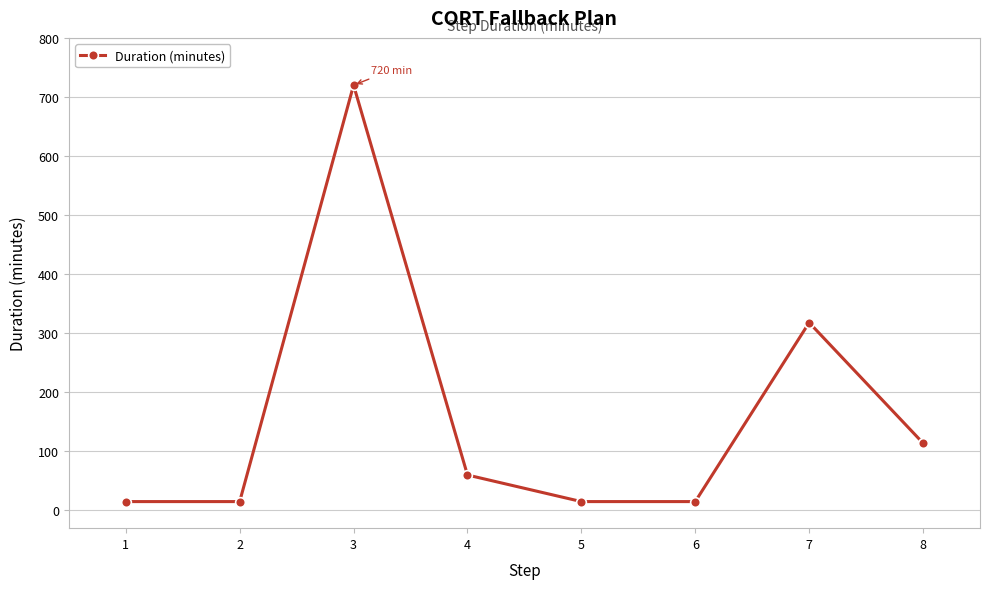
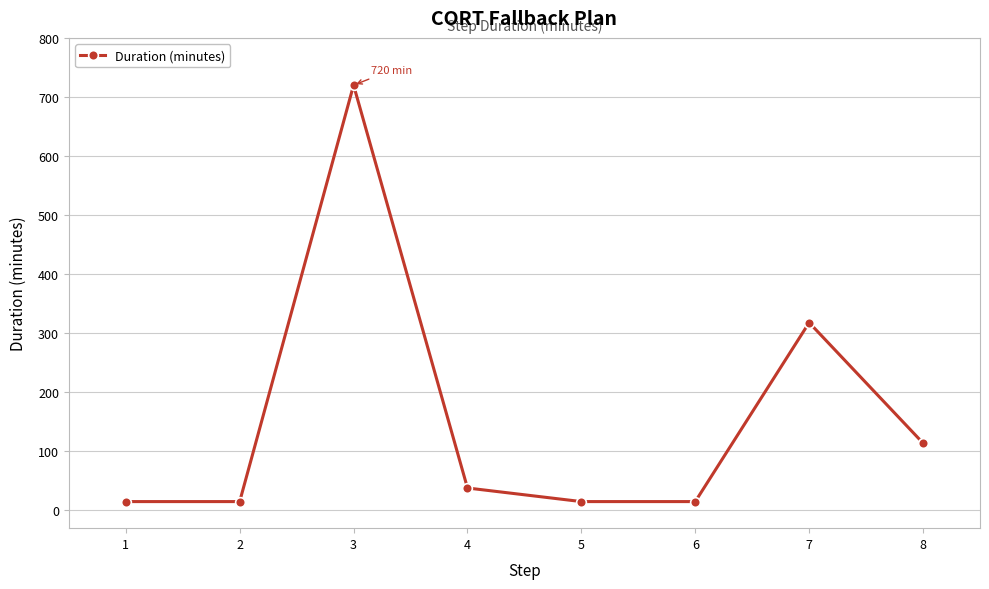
4: 60 -> 40
